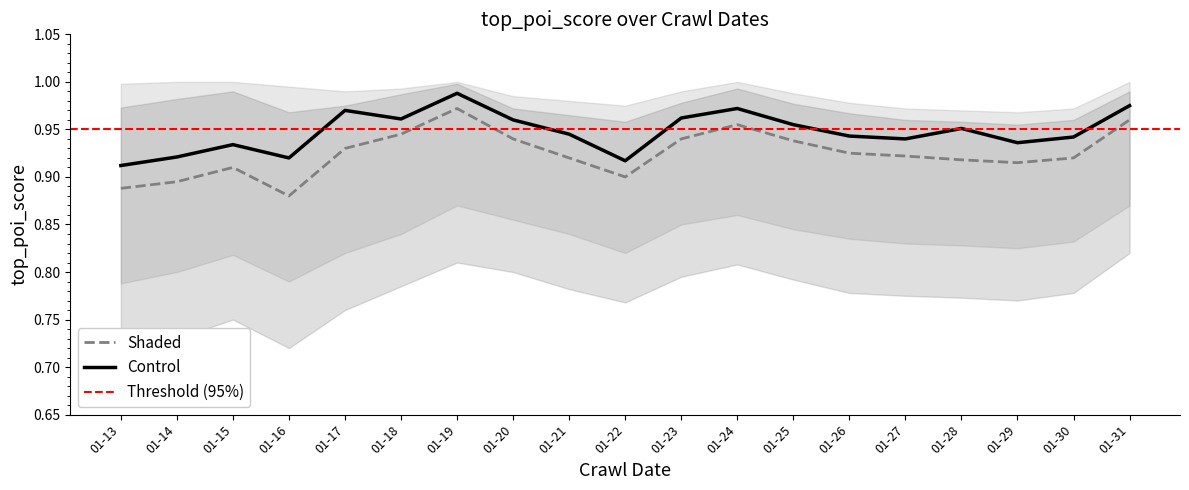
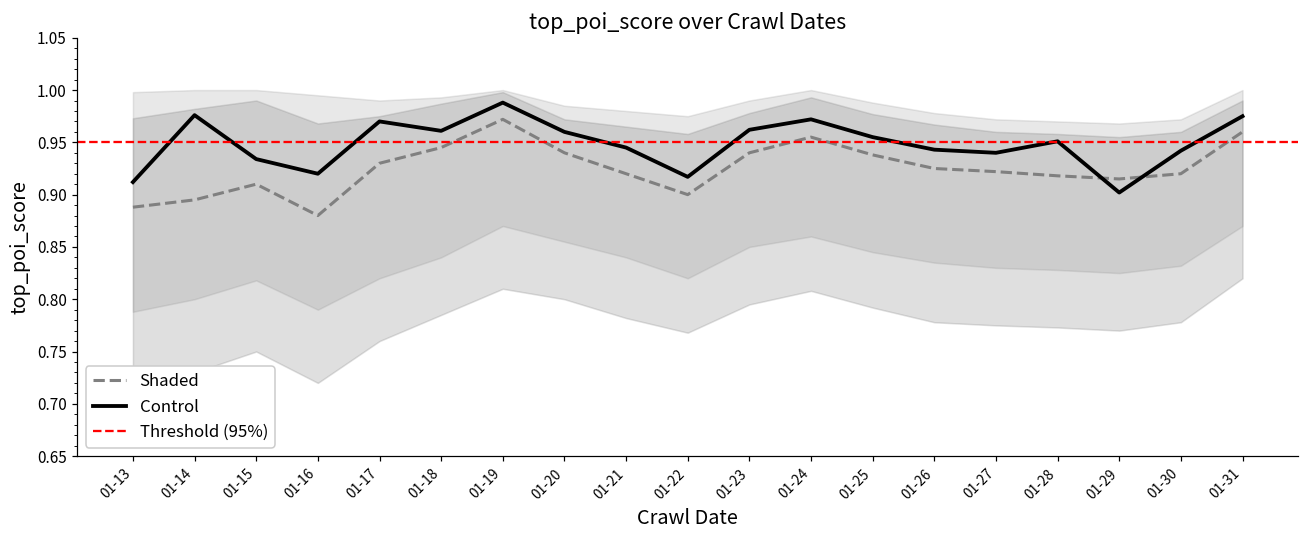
Control, 01-14: 0.92 -> 0.98
Control, 01-29: 0.94 -> 0.90
